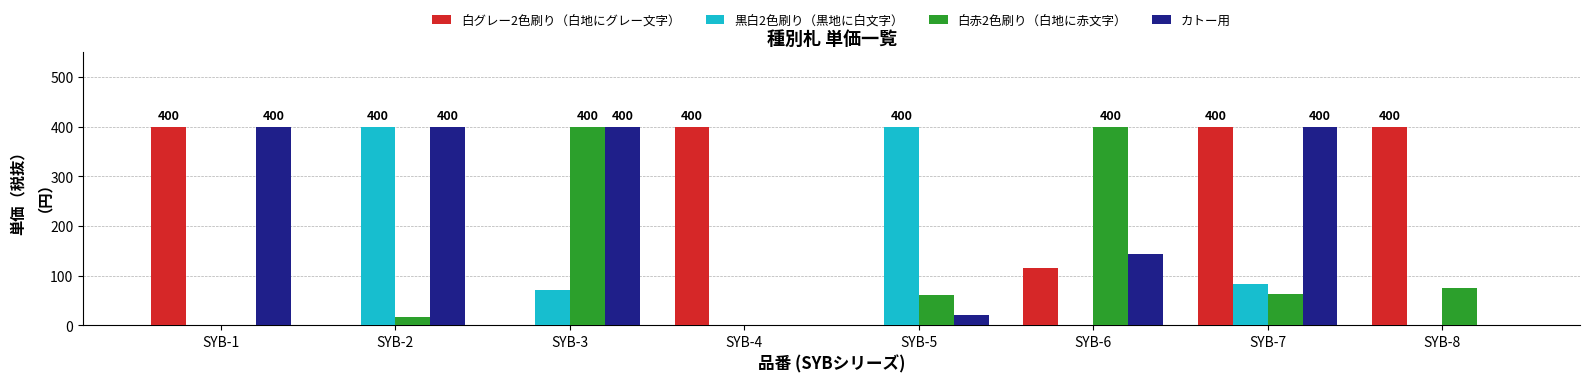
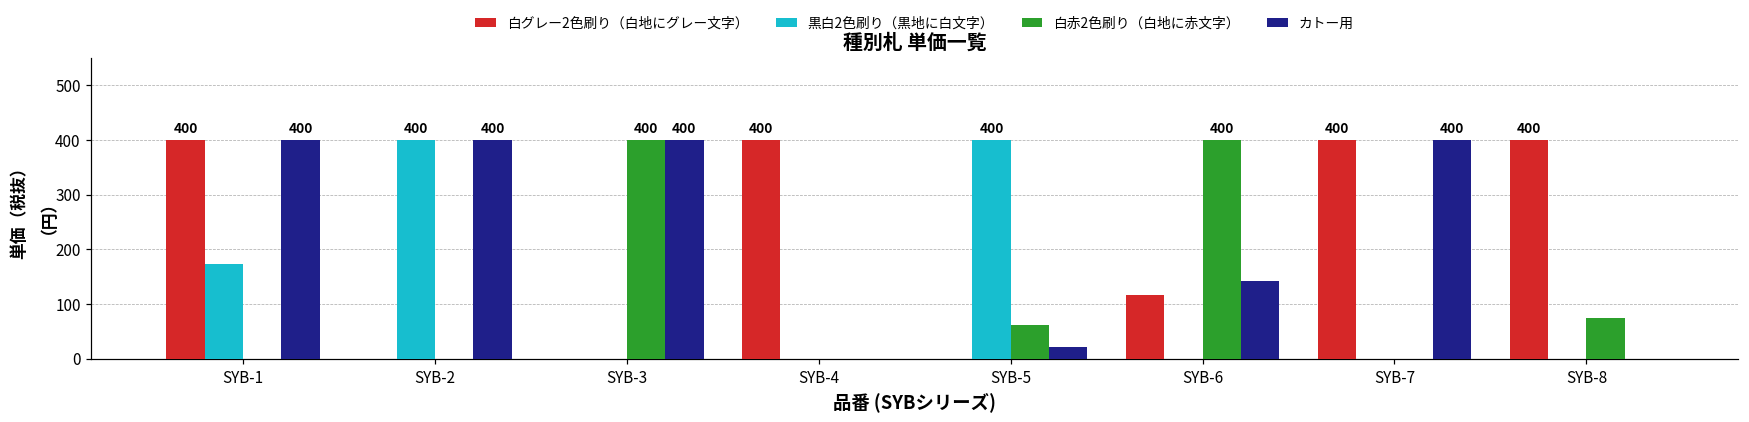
黒白2色刷り（黒地に白文字）, SYB-1: 0 -> 170
白赤2色刷り（白地に赤文字）, SYB-2: 20 -> 0
黒白2色刷り（黒地に白文字）, SYB-3: 70 -> 0
黒白2色刷り（黒地に白文字）, SYB-7: 80 -> 0
白赤2色刷り（白地に赤文字）, SYB-7: 60 -> 0
